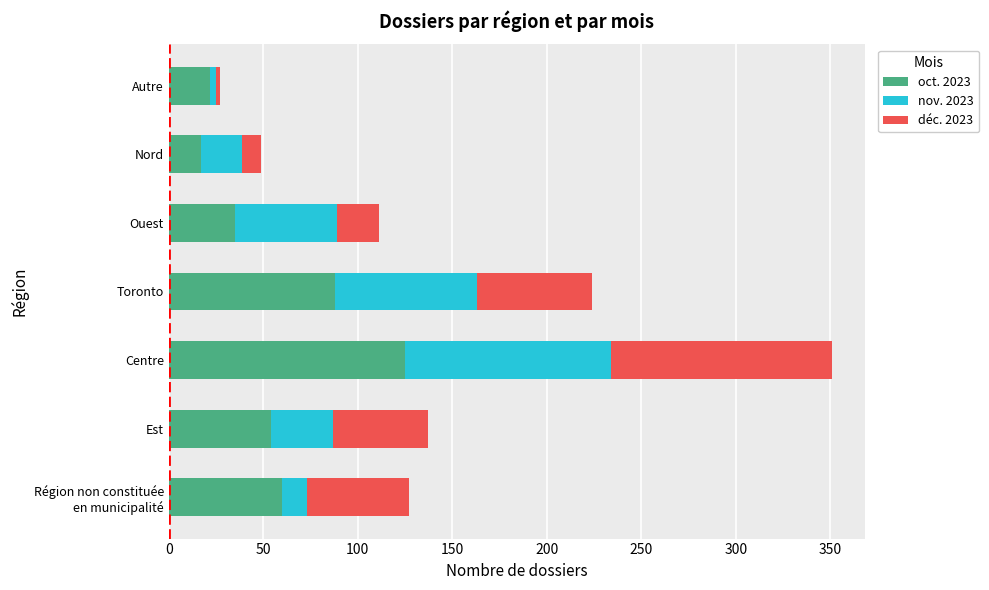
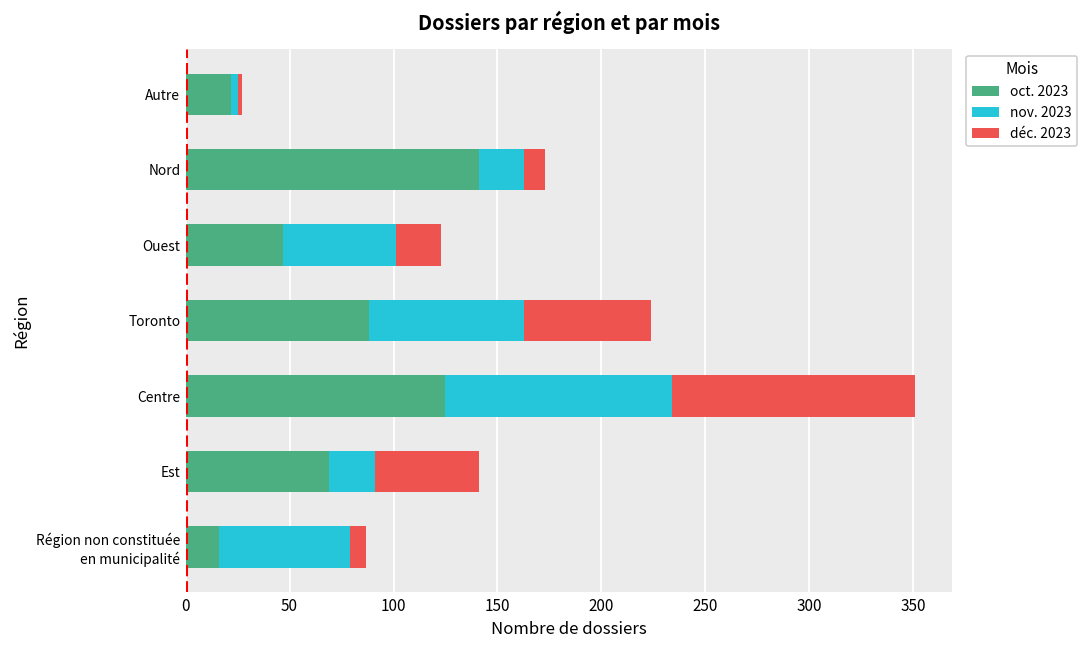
oct. 2023, Nord: 17 -> 141
oct. 2023, Ouest: 35 -> 47
oct. 2023, Est: 54 -> 69
nov. 2023, Est: 33 -> 22
oct. 2023, Région non constituée en municipalité: 60 -> 16
nov. 2023, Région non constituée en municipalité: 13 -> 63
déc. 2023, Région non constituée en municipalité: 54 -> 8
